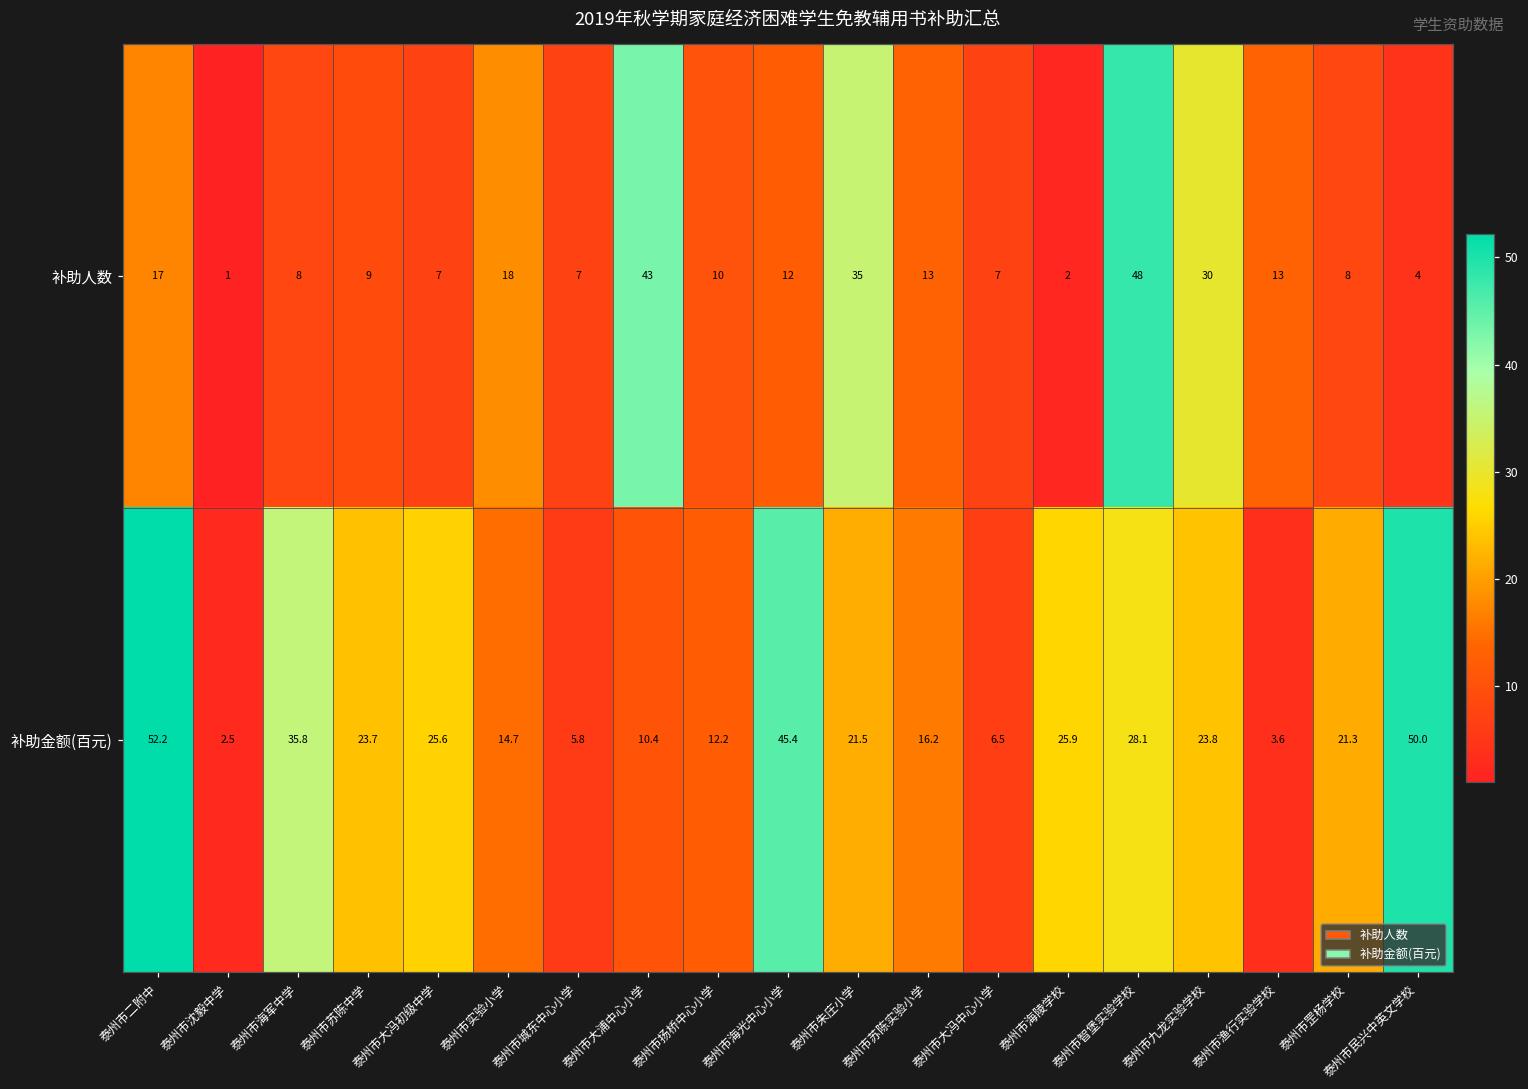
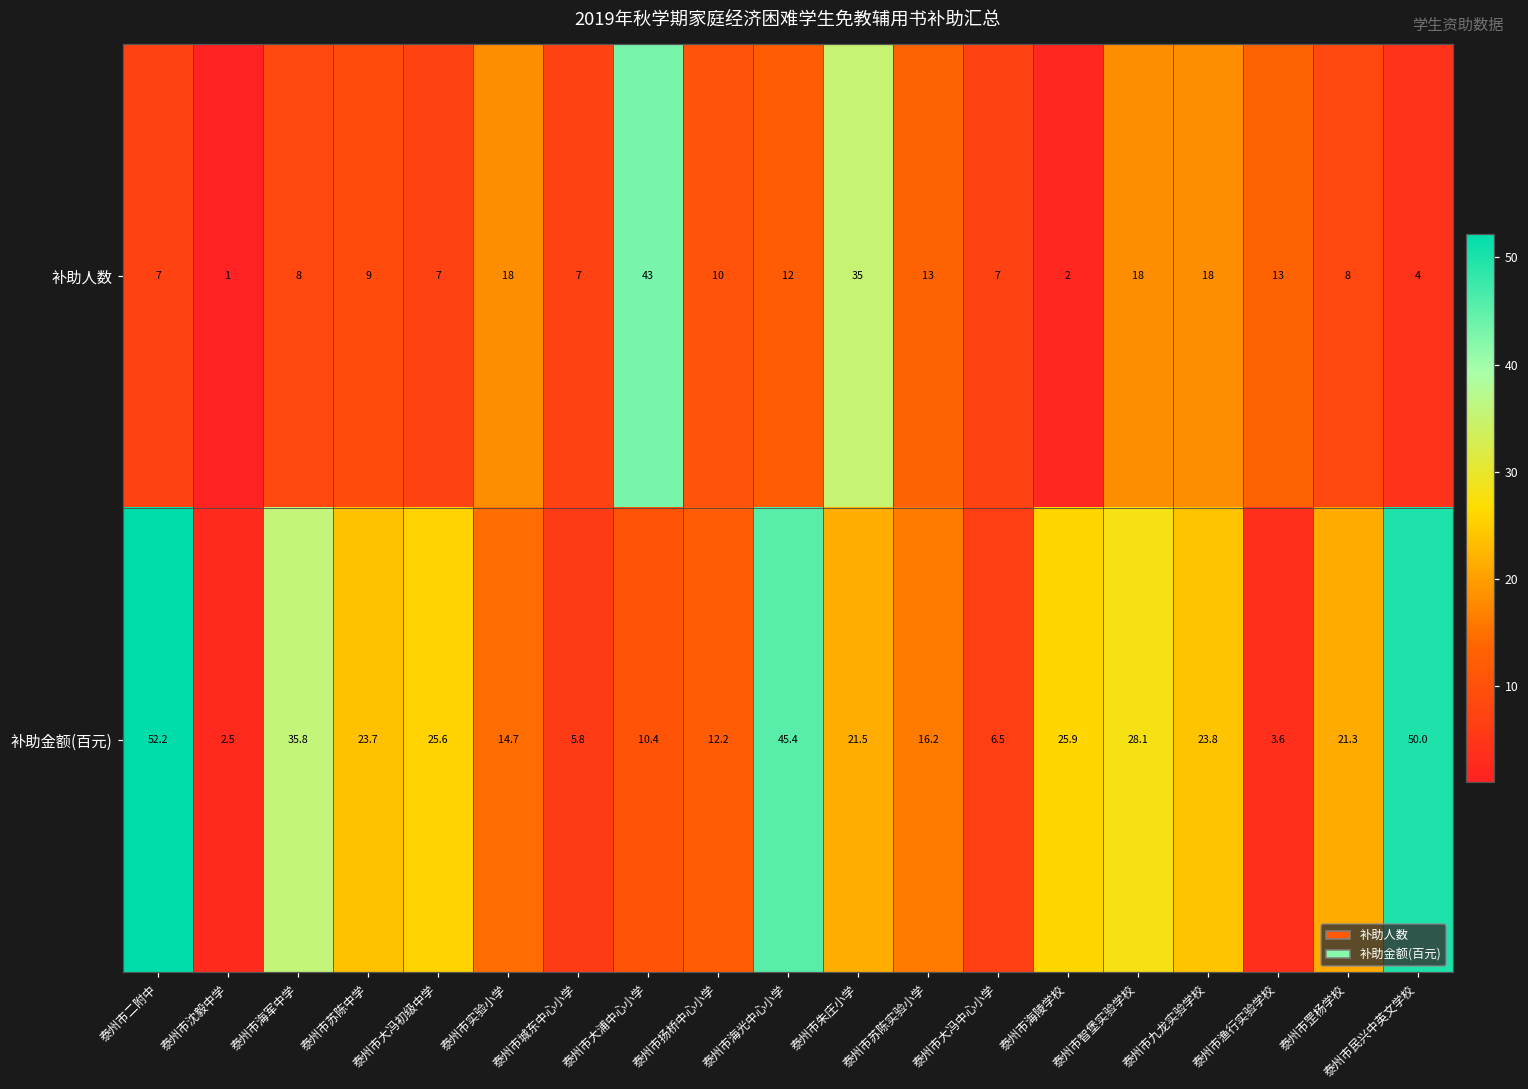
补助人数, 泰州市二附中: 17 -> 7
补助人数, 泰州市智堡实验学校: 48 -> 18
补助人数, 泰州市九龙实验学校: 30 -> 18
